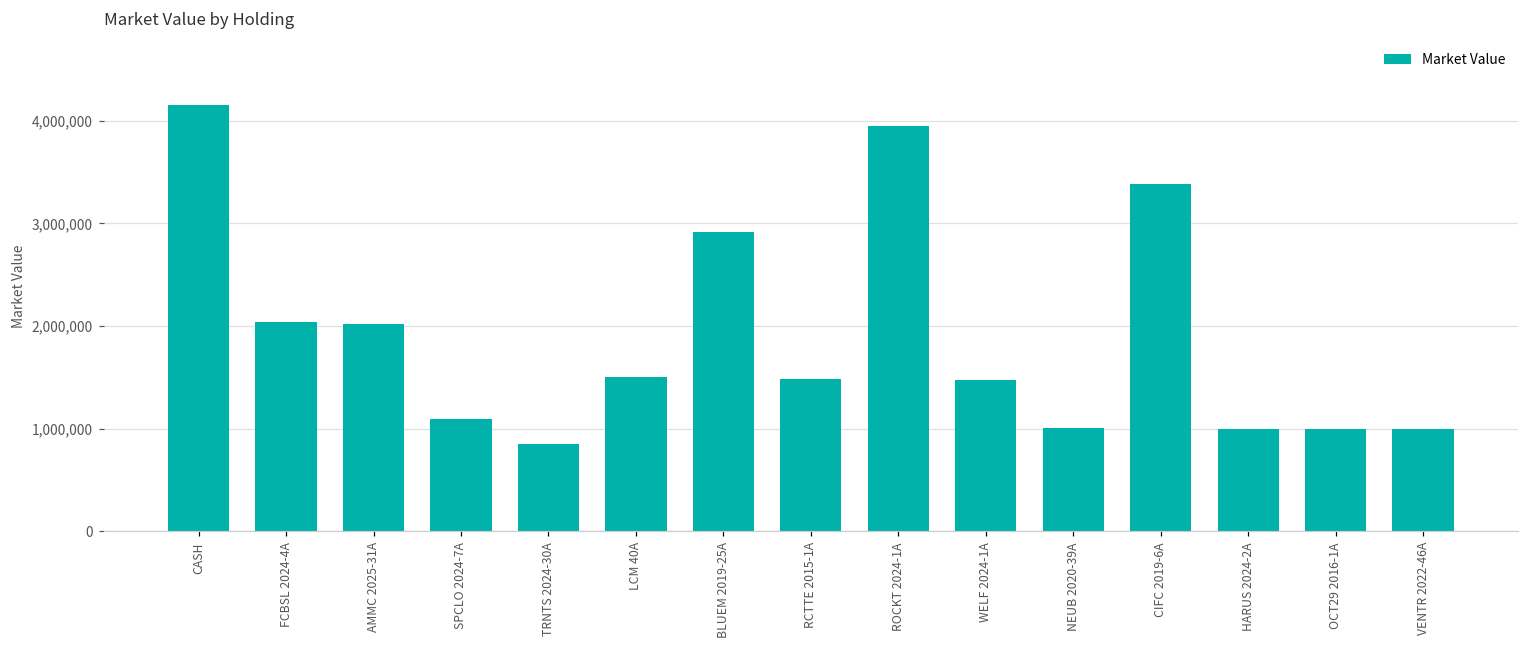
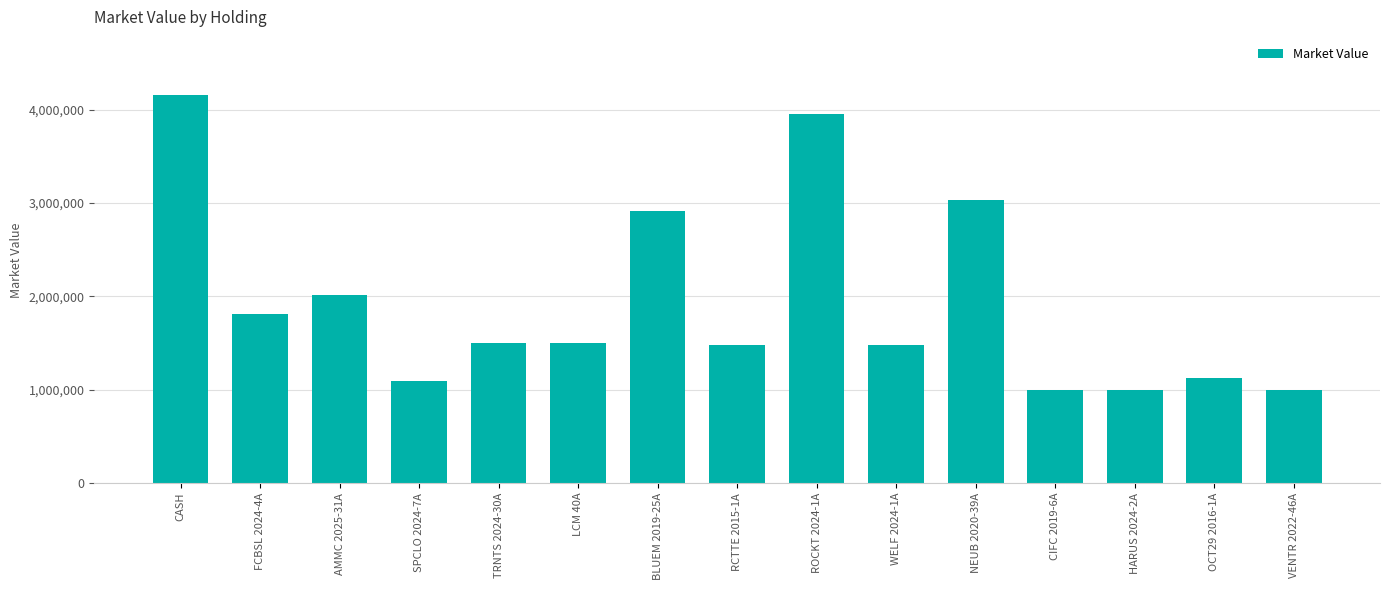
FCBSL 2024-4A: 2,000,000 -> 1,800,000
TRNTS 2024-30A: 900,000 -> 1,500,000
NEUB 2020-39A: 1,000,000 -> 3,000,000
CIFC 2019-6A: 3,400,000 -> 1,000,000
OCT29 2016-1A: 1,000,000 -> 1,100,000
